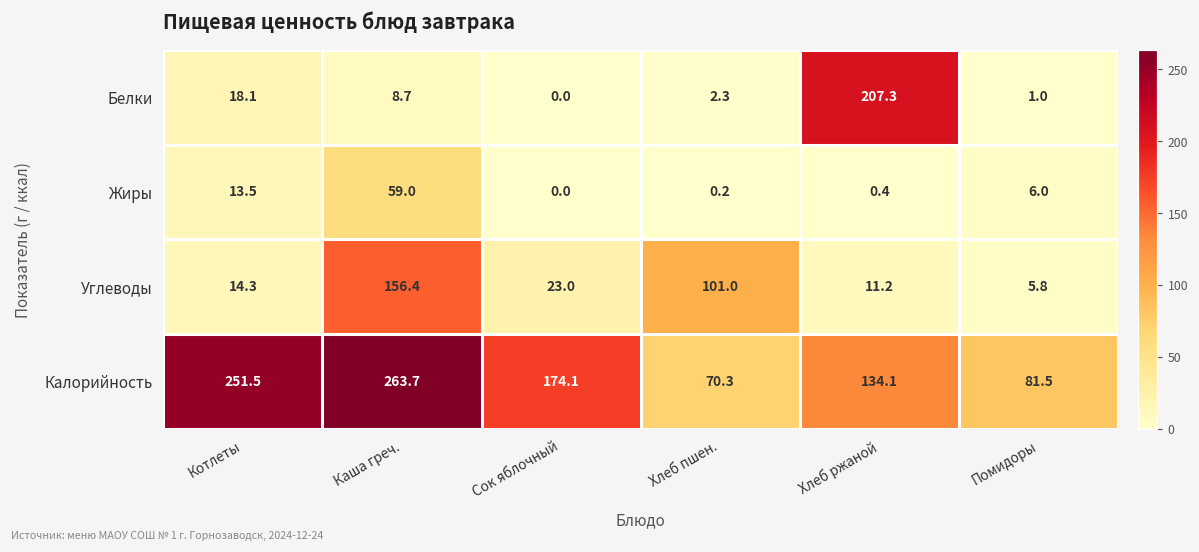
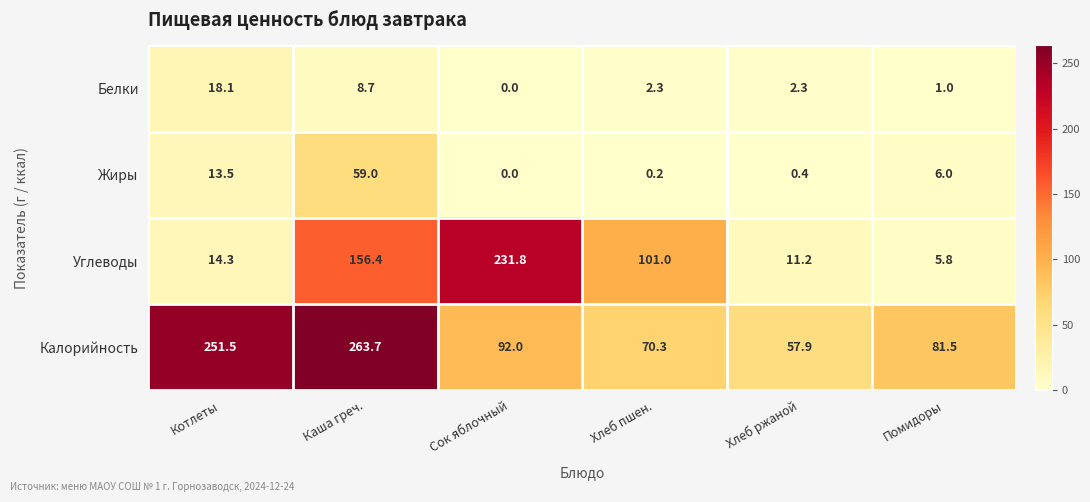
Белки, Хлеб ржаной: 207.3 -> 2.3
Углеводы, Сок яблочный: 23.0 -> 231.8
Калорийность, Сок яблочный: 174.1 -> 92.0
Калорийность, Хлеб ржаной: 134.1 -> 57.9
